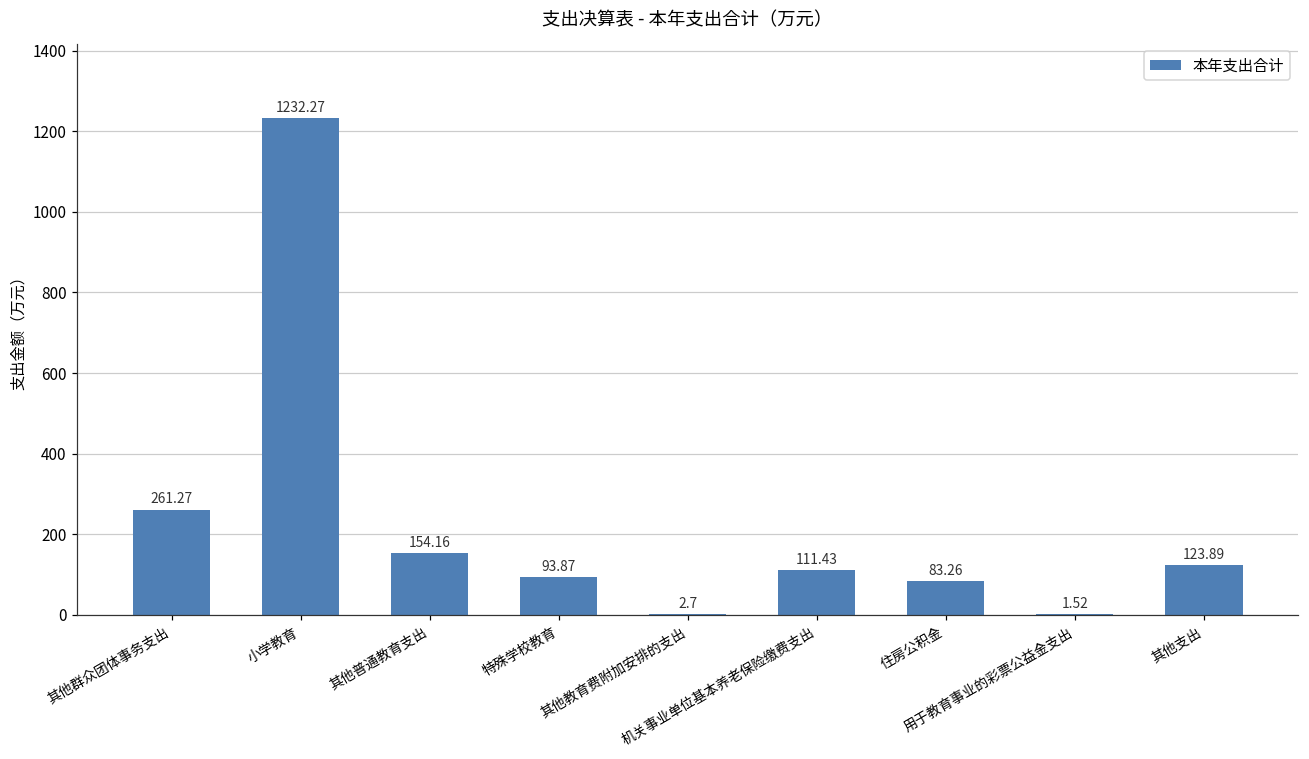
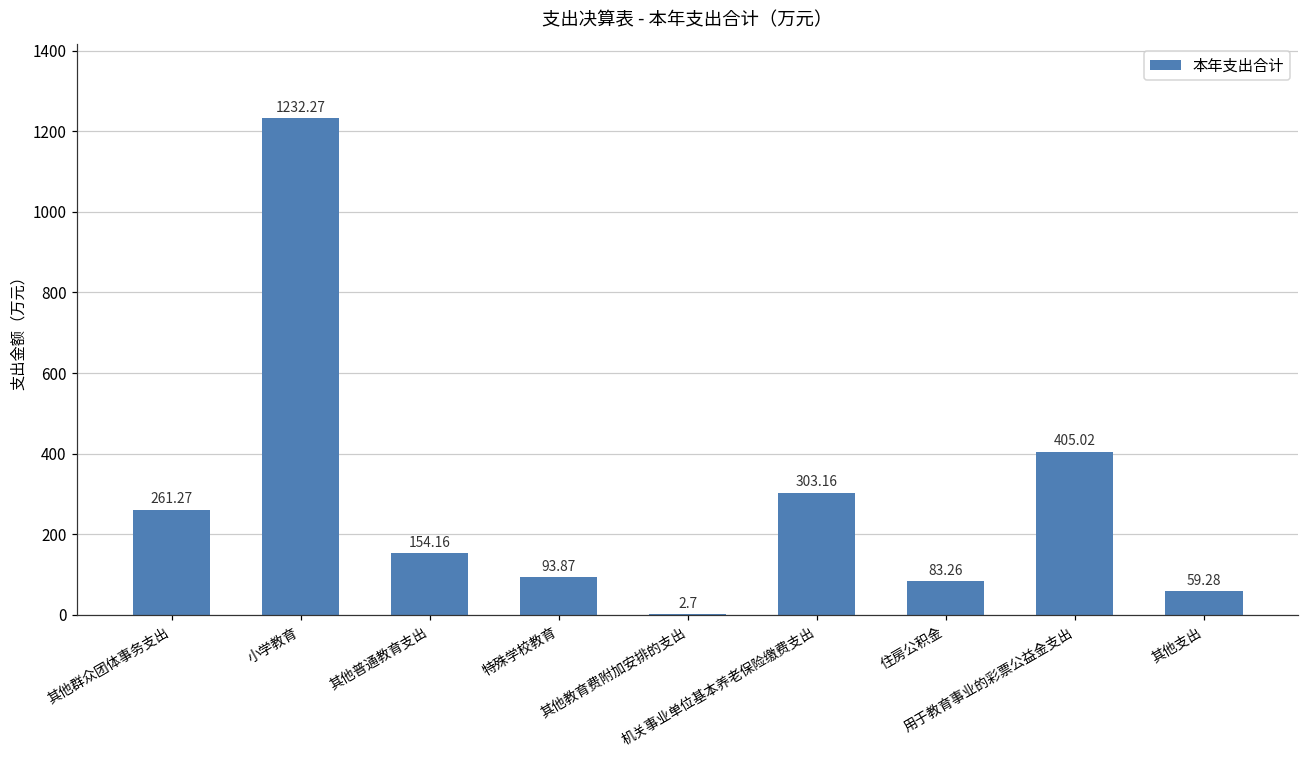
机关事业单位基本养老保险缴费支出: 111.43 -> 303.16
用于教育事业的彩票公益金支出: 1.52 -> 405.02
其他支出: 123.89 -> 59.28
